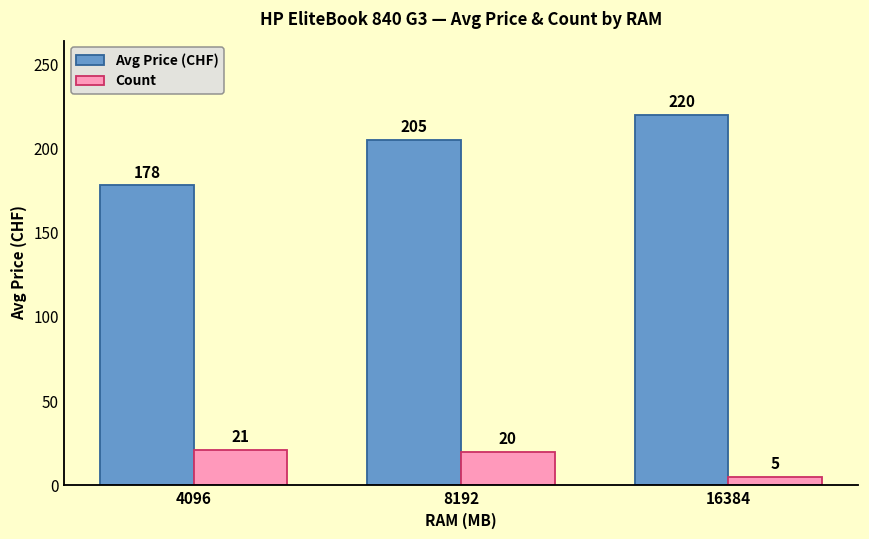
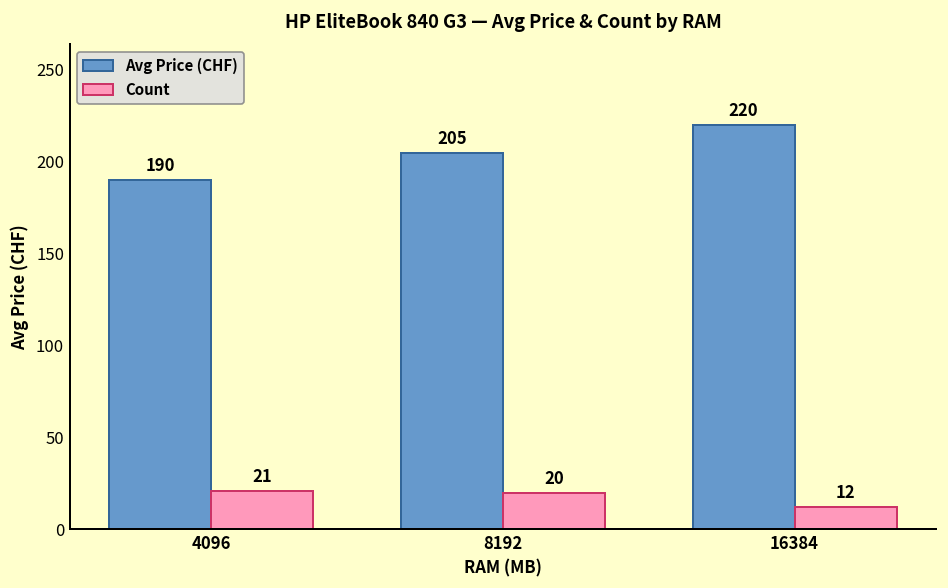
Avg Price (CHF), 4096: 178 -> 190
Count, 16384: 5 -> 12
